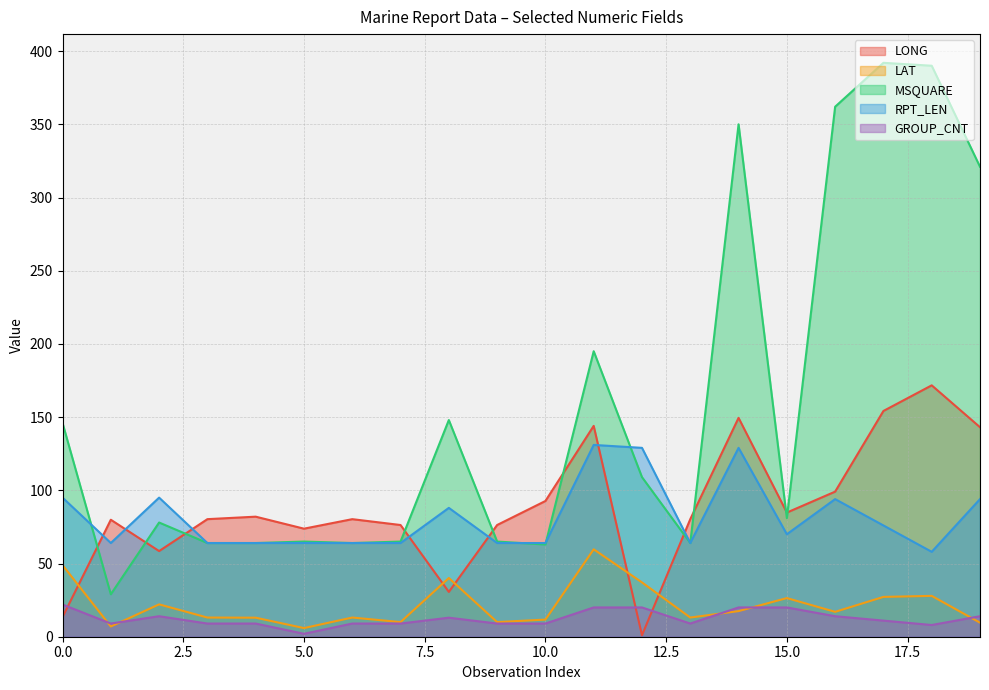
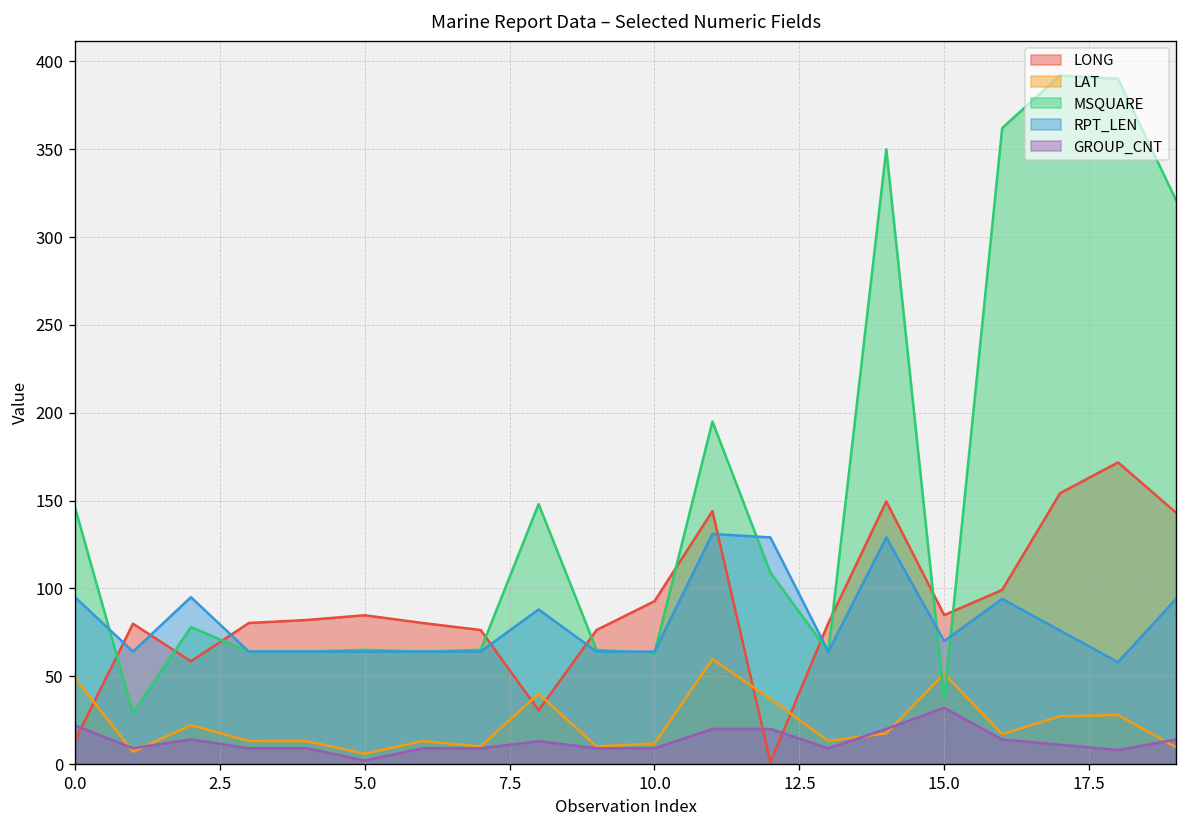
LONG, 5.0: 74 -> 85
LAT, 15.0: 26 -> 51
MSQUARE, 15.0: 81 -> 37
GROUP_CNT, 15.0: 20 -> 32
